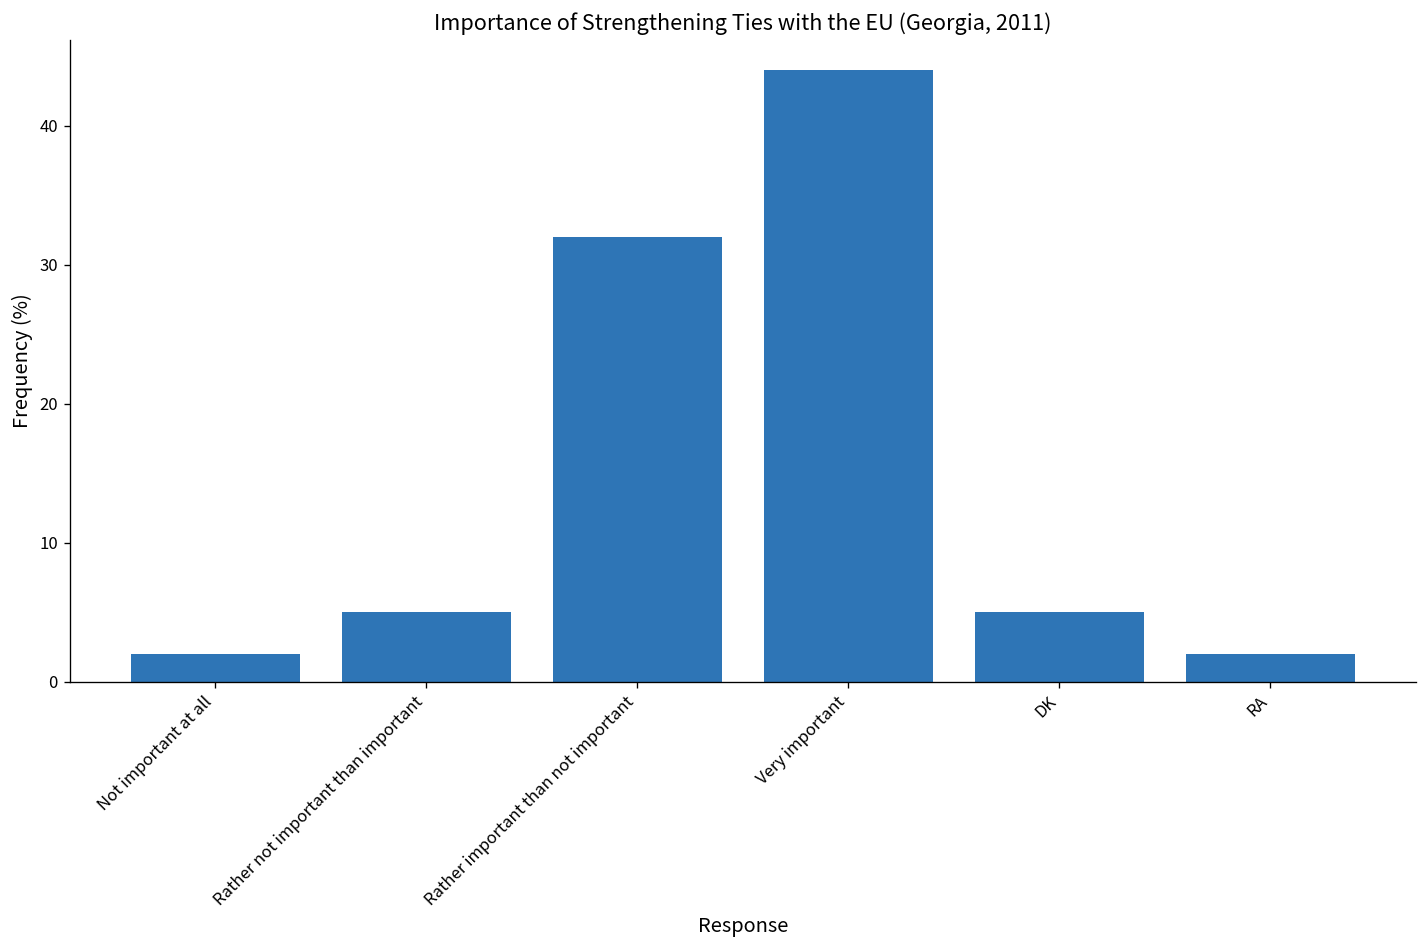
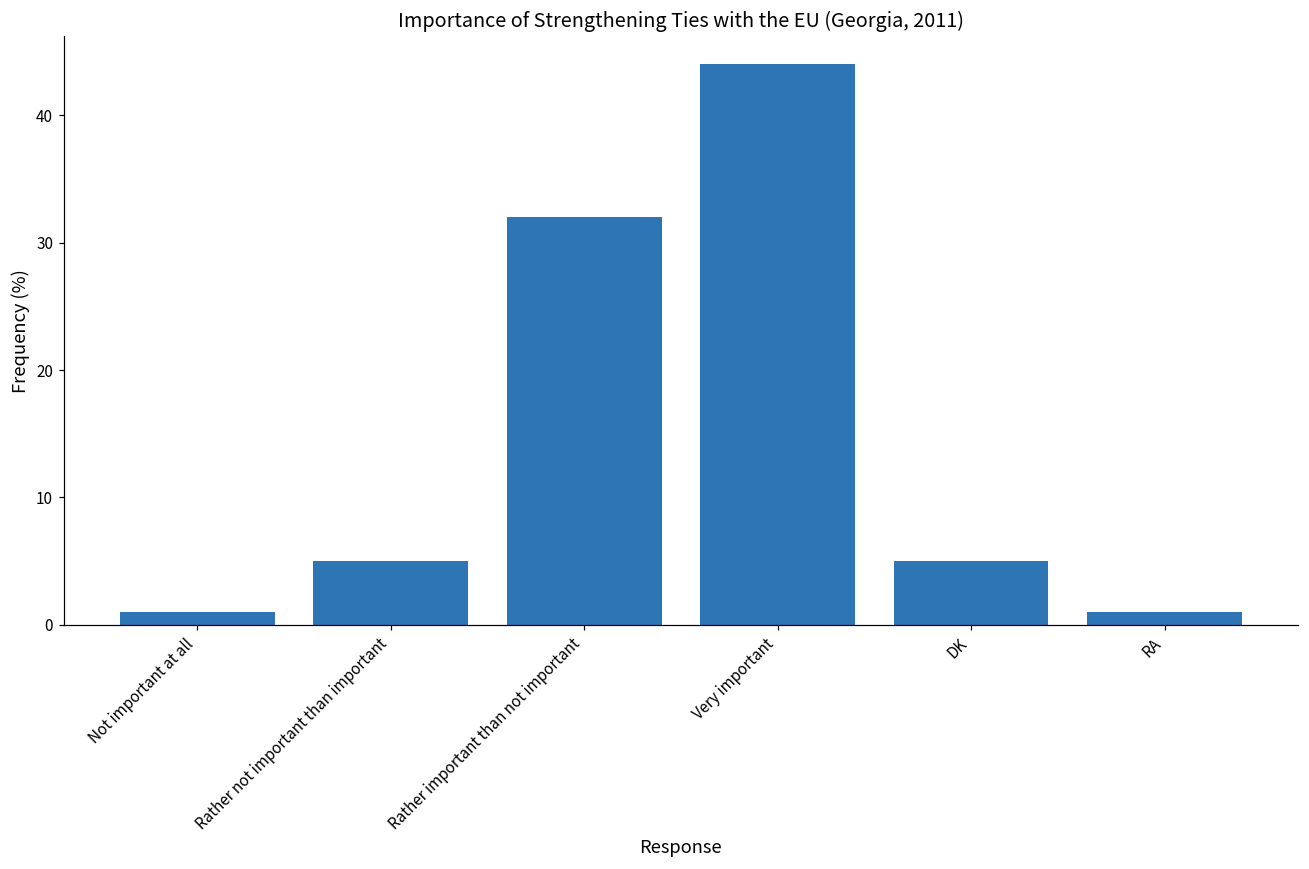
Not important at all: 2 -> 1
RA: 2 -> 1
